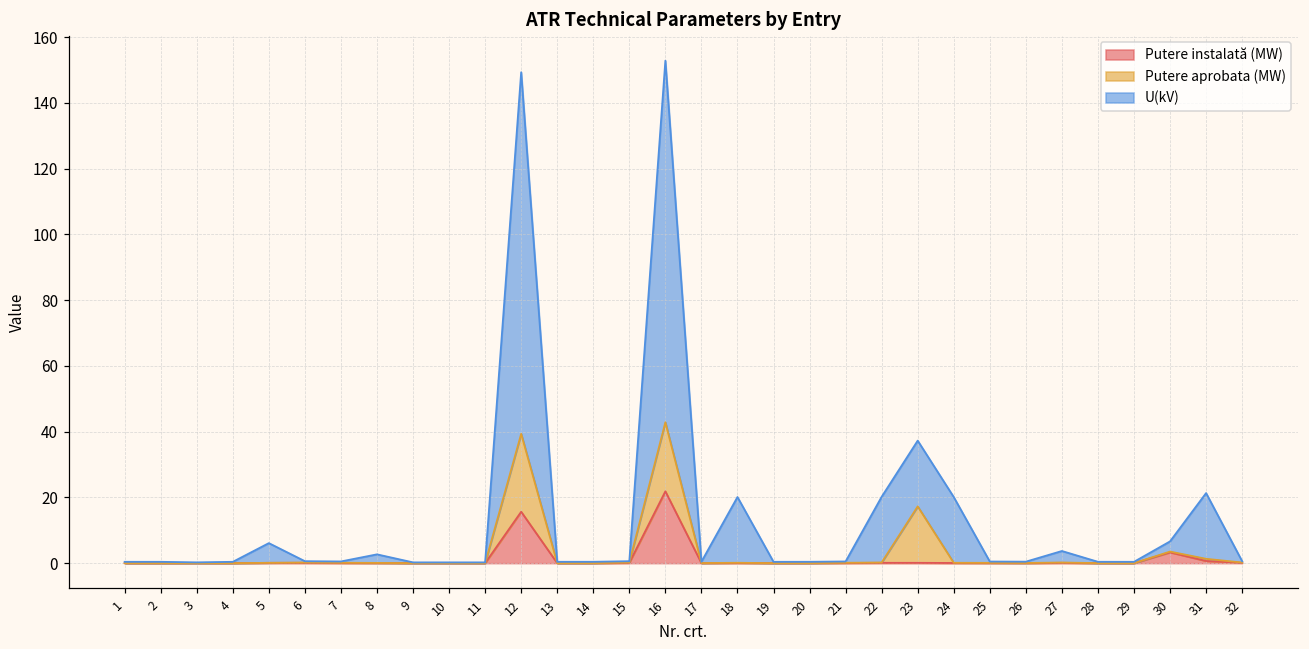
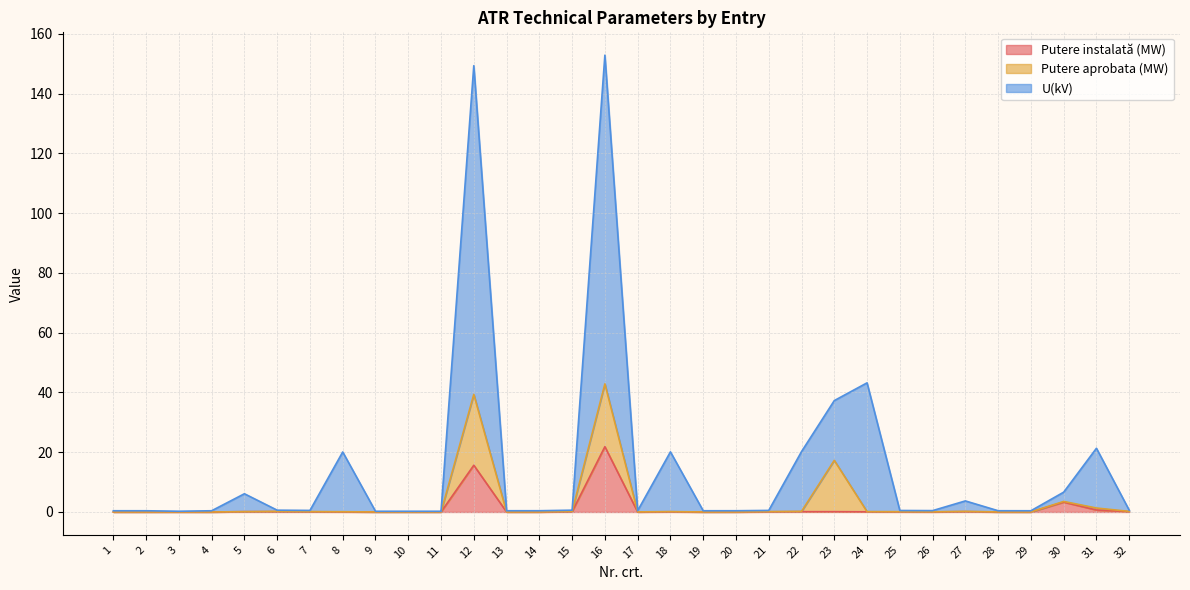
U(kV), 8: 3 -> 20
U(kV), 24: 20 -> 43
